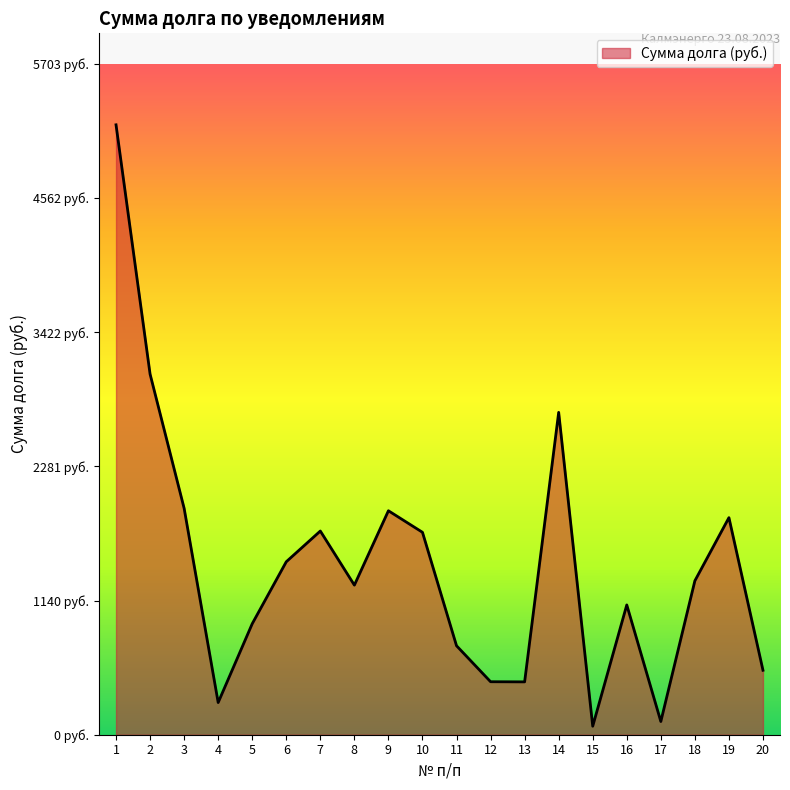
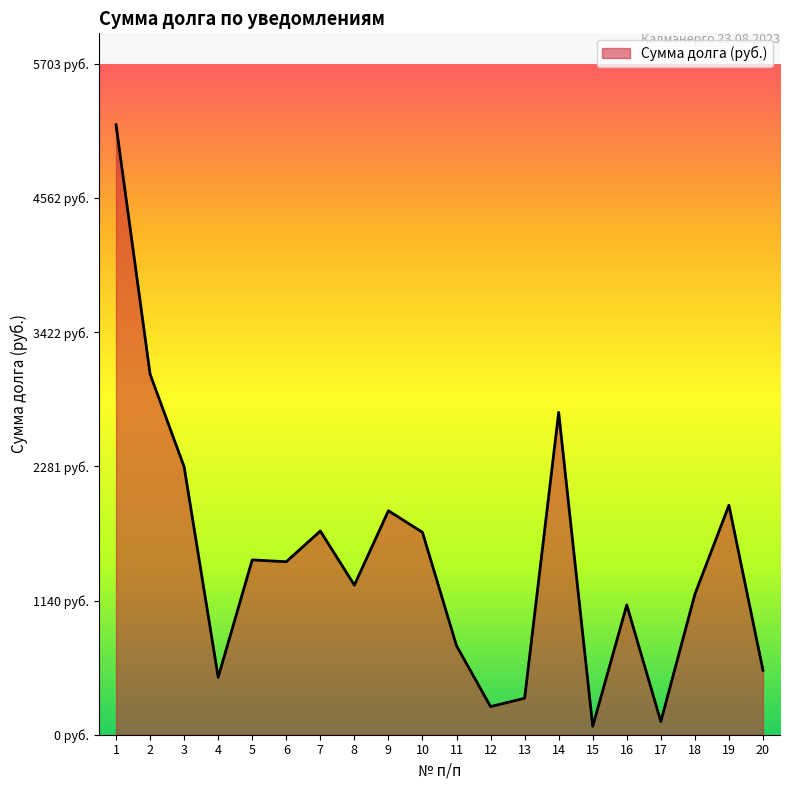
3: 1930 руб. -> 2280 руб.
4: 270 руб. -> 490 руб.
5: 940 руб. -> 1490 руб.
12: 450 руб. -> 240 руб.
13: 450 руб. -> 310 руб.
18: 1310 руб. -> 1190 руб.
19: 1850 руб. -> 1950 руб.
